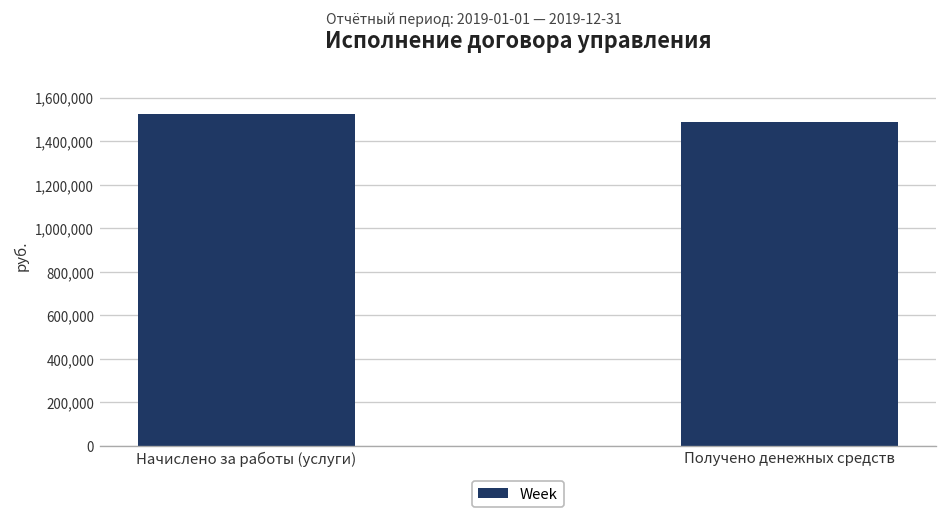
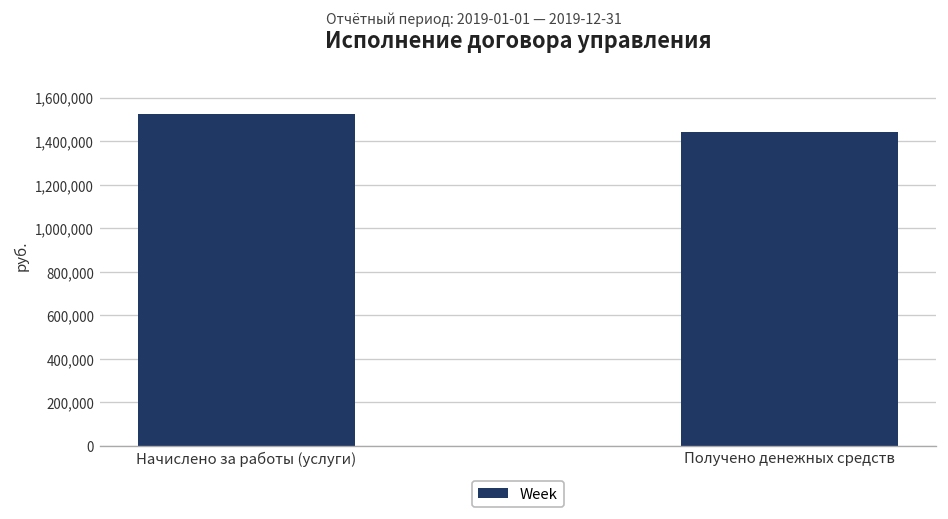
Получено денежных средств: 1,490,000 -> 1,440,000
